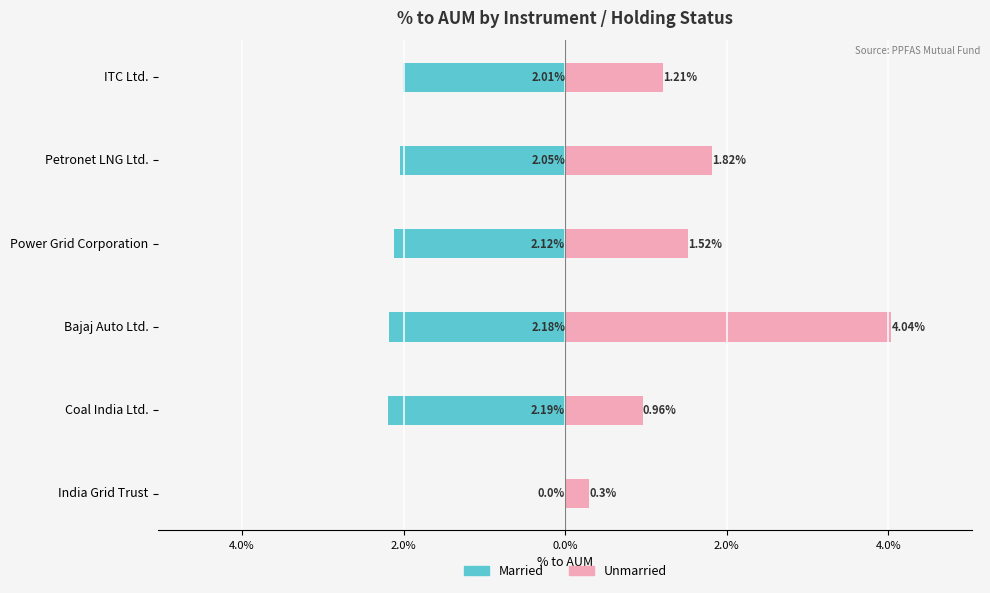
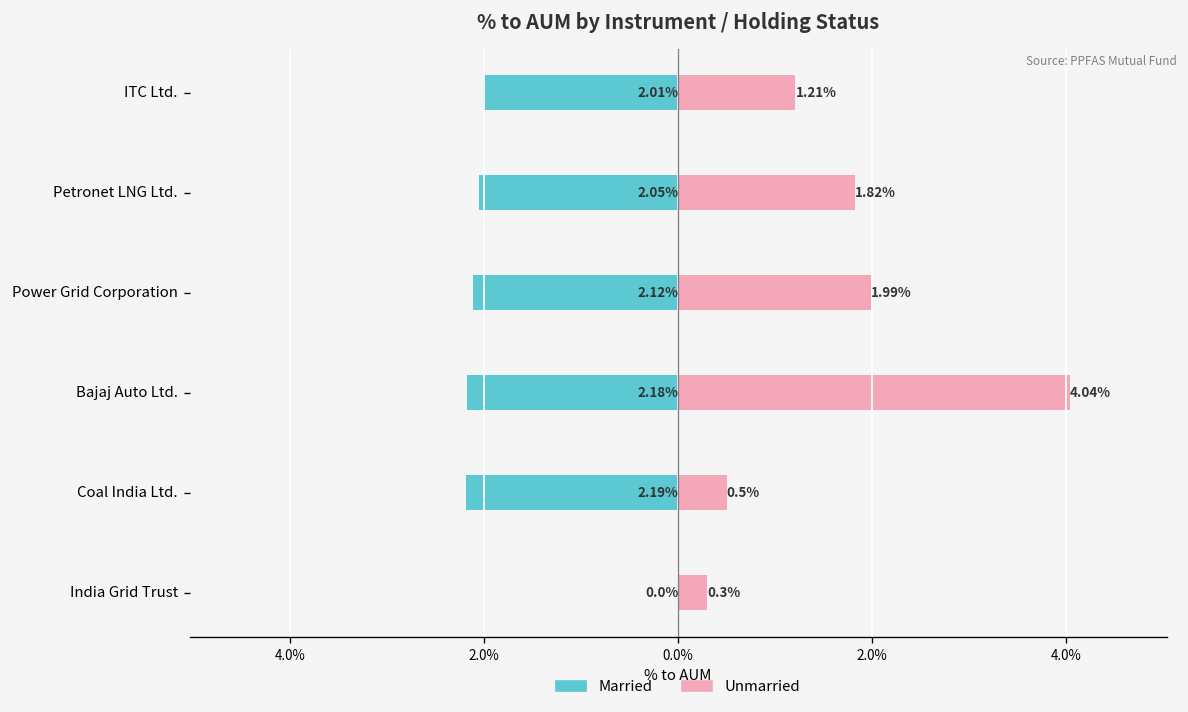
Unmarried, Power Grid Corporation: 1.52% -> 1.99%
Unmarried, Coal India Ltd.: 0.96% -> 0.5%
